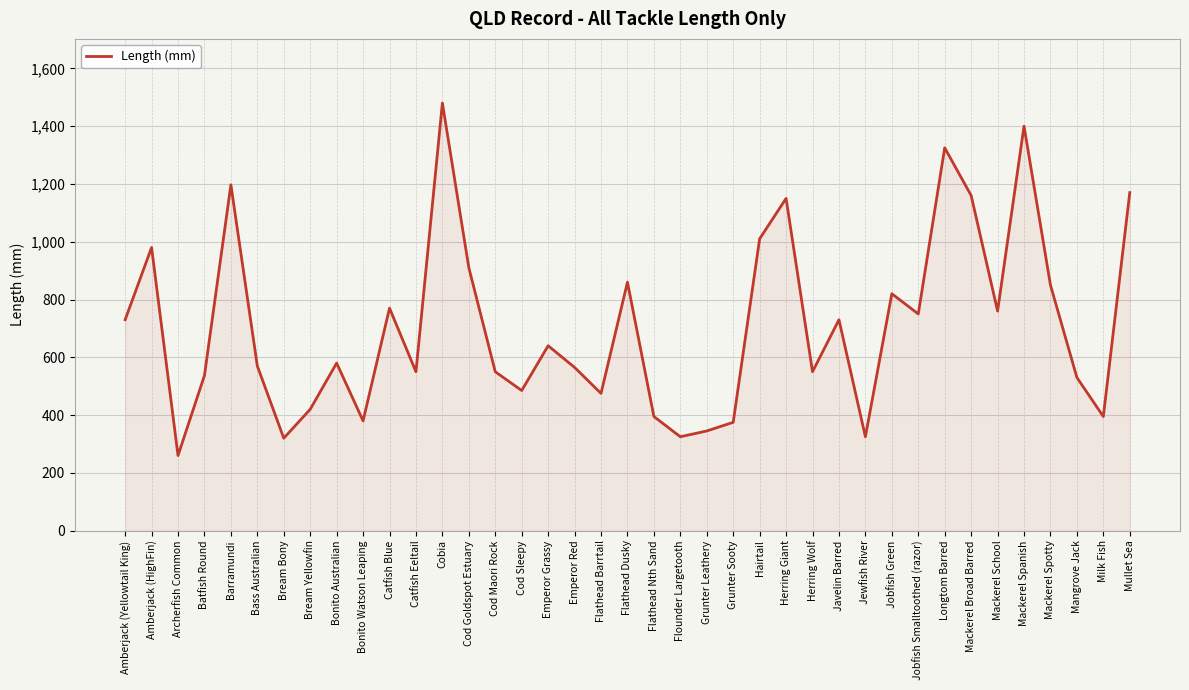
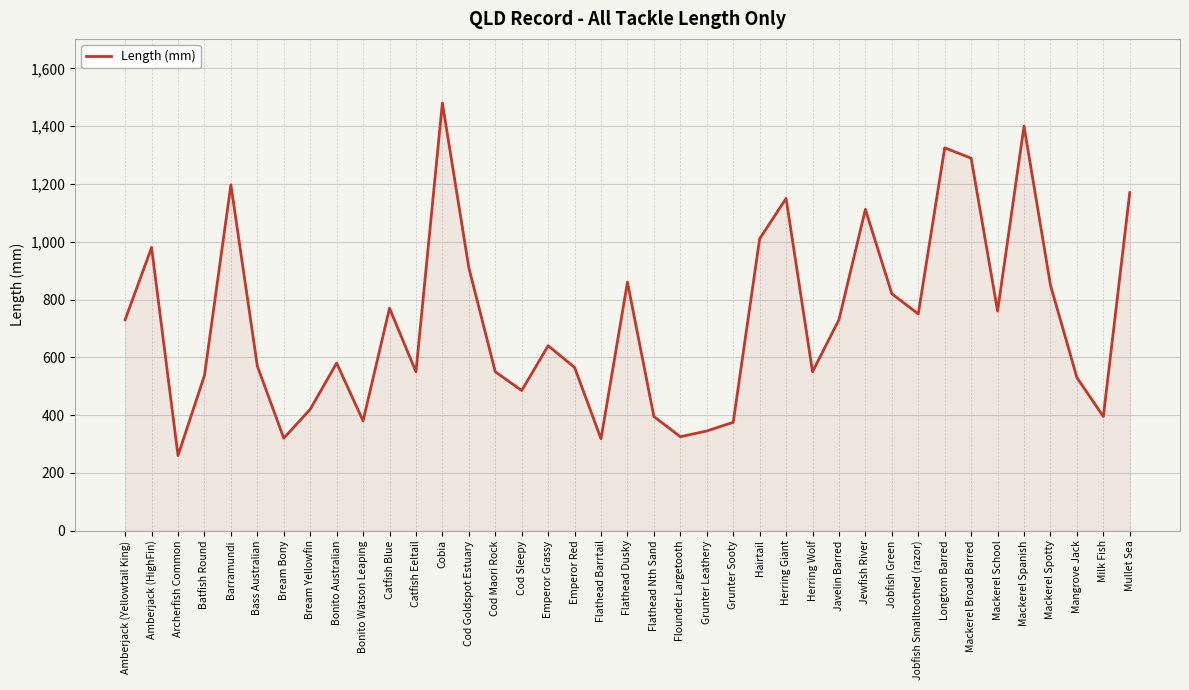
Flathead Barrtail: 480 -> 320
Jewfish River: 330 -> 1,110
Mackerel Broad Barred: 1,160 -> 1,290
